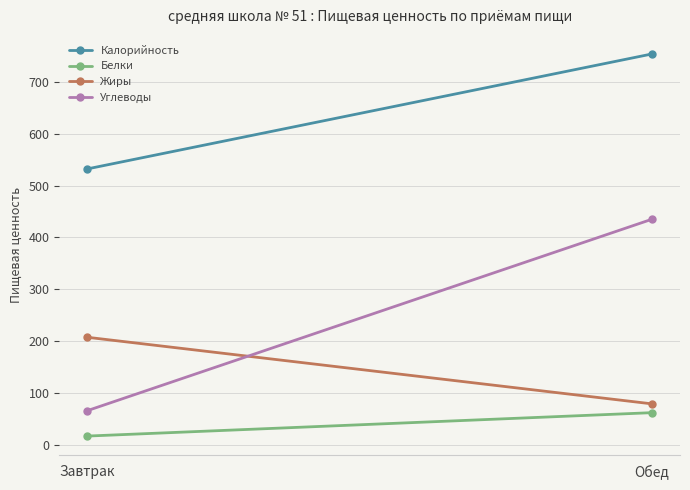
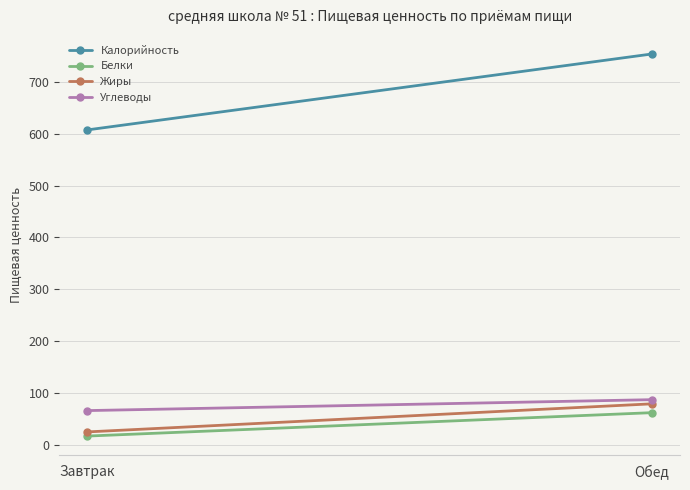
Калорийность, Завтрак: 530 -> 610
Жиры, Завтрак: 210 -> 30
Углеводы, Обед: 440 -> 90
